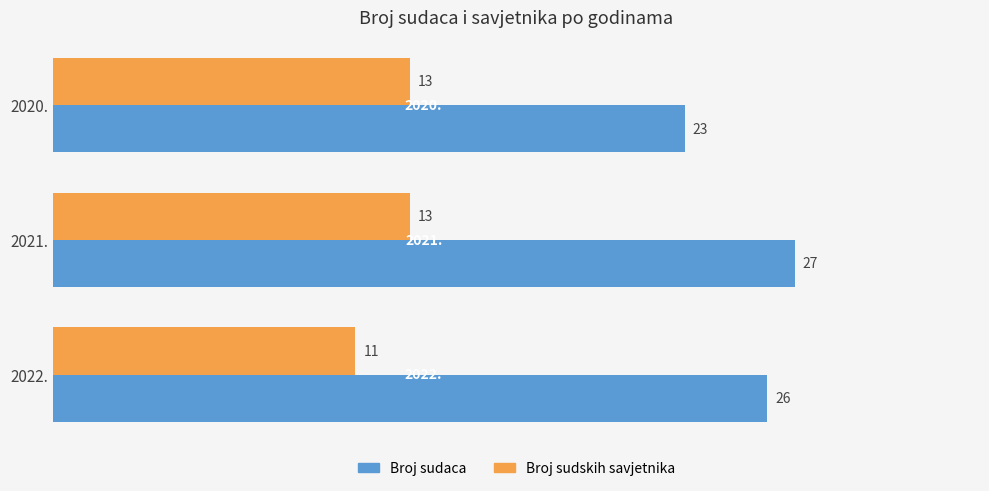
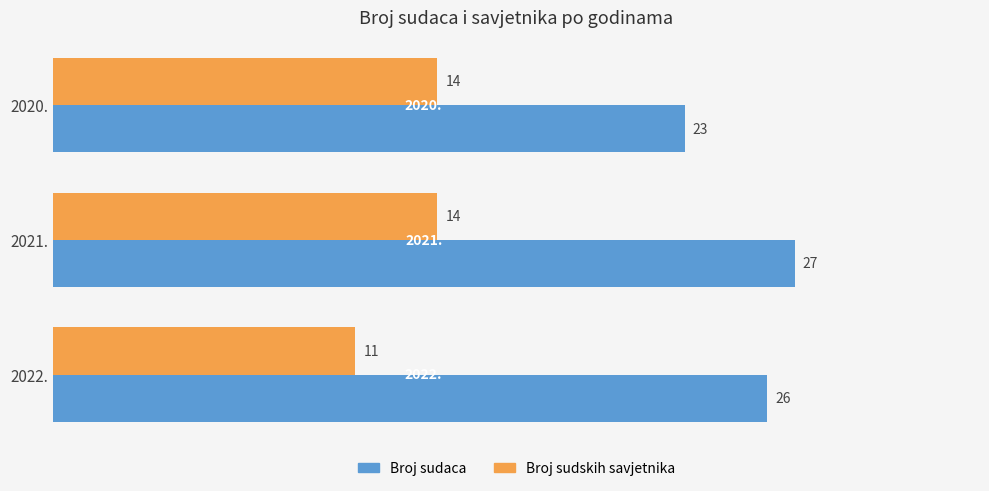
Broj sudskih savjetnika, 2020.: 13 -> 14
Broj sudskih savjetnika, 2021.: 13 -> 14
